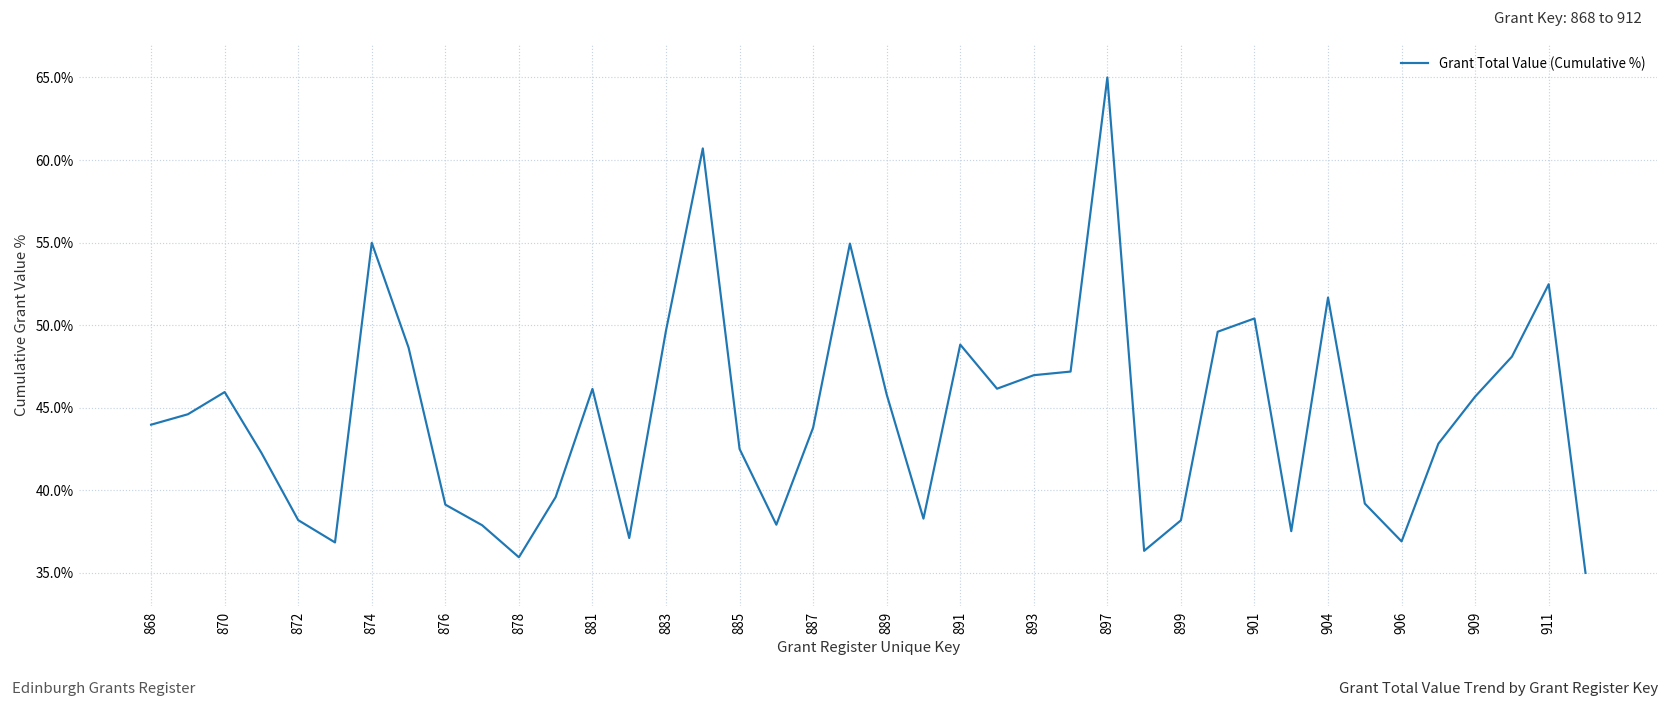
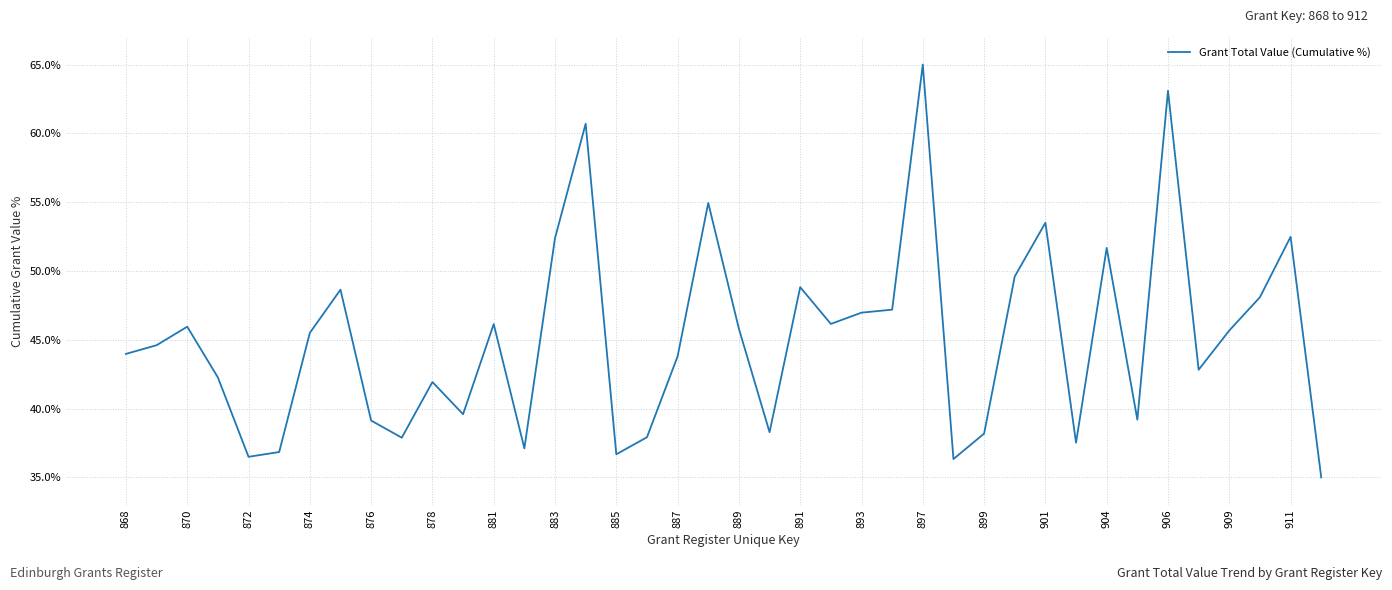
872: 38.2% -> 36.5%
874: 55.0% -> 45.5%
878: 35.9% -> 41.9%
883: 49.7% -> 52.4%
885: 42.5% -> 36.7%
901: 50.4% -> 53.5%
906: 36.9% -> 63.1%
